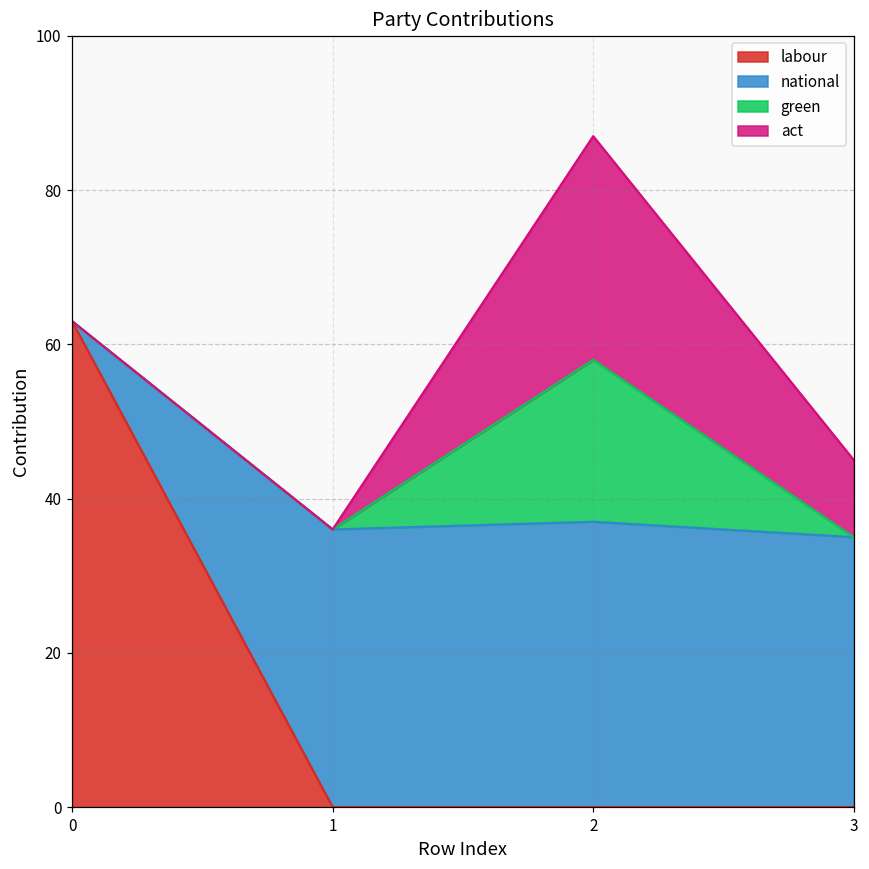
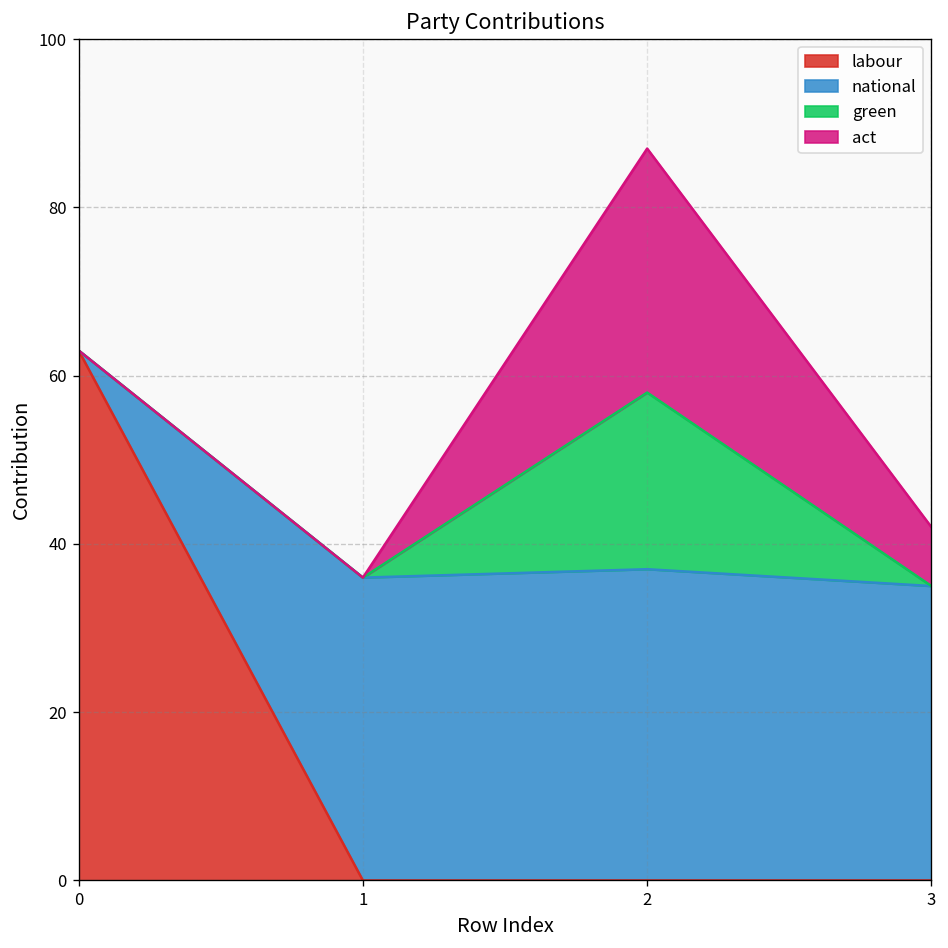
act, 3: 10 -> 7
